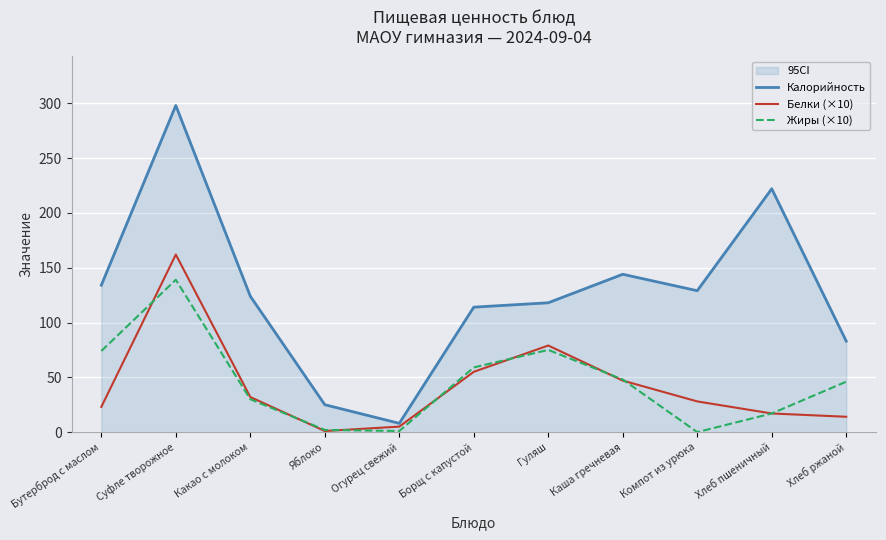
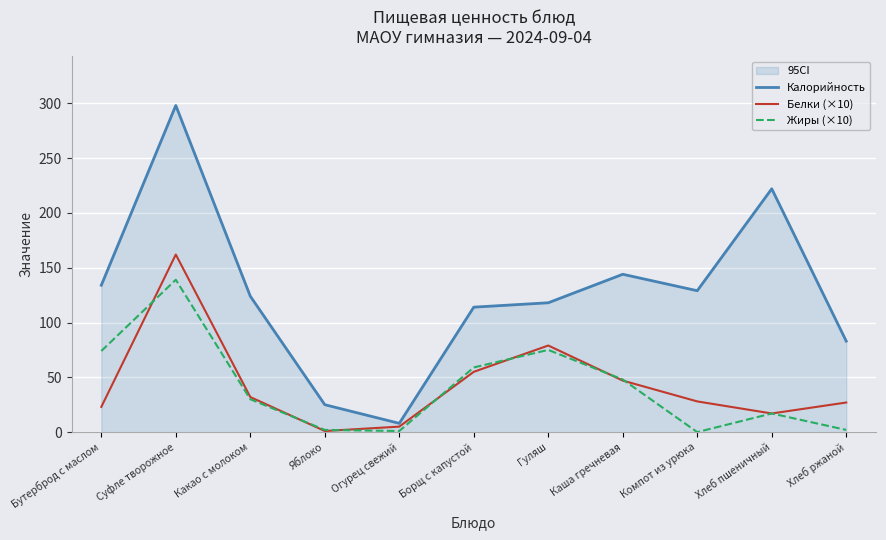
Белки (×10), Хлеб ржаной: 14 -> 27
Жиры (×10), Хлеб ржаной: 46 -> 2
